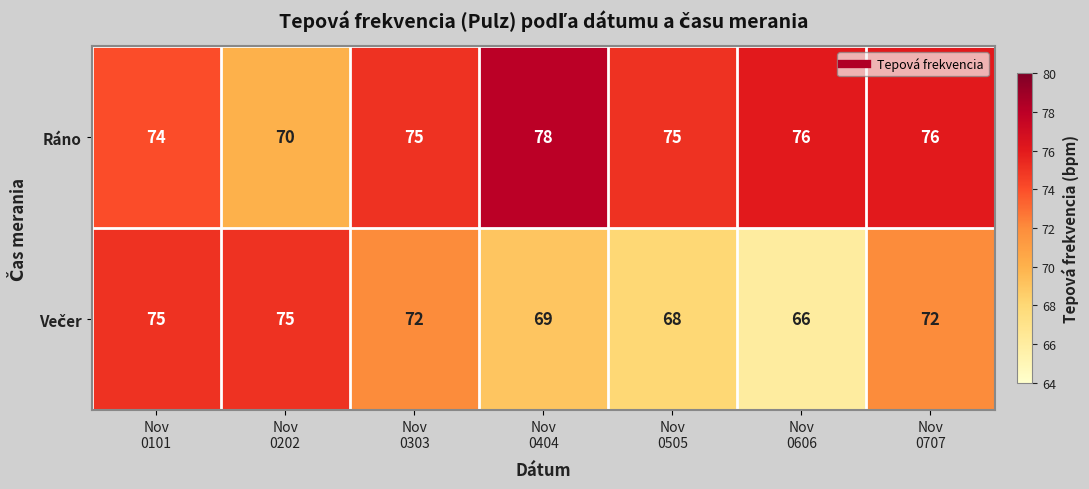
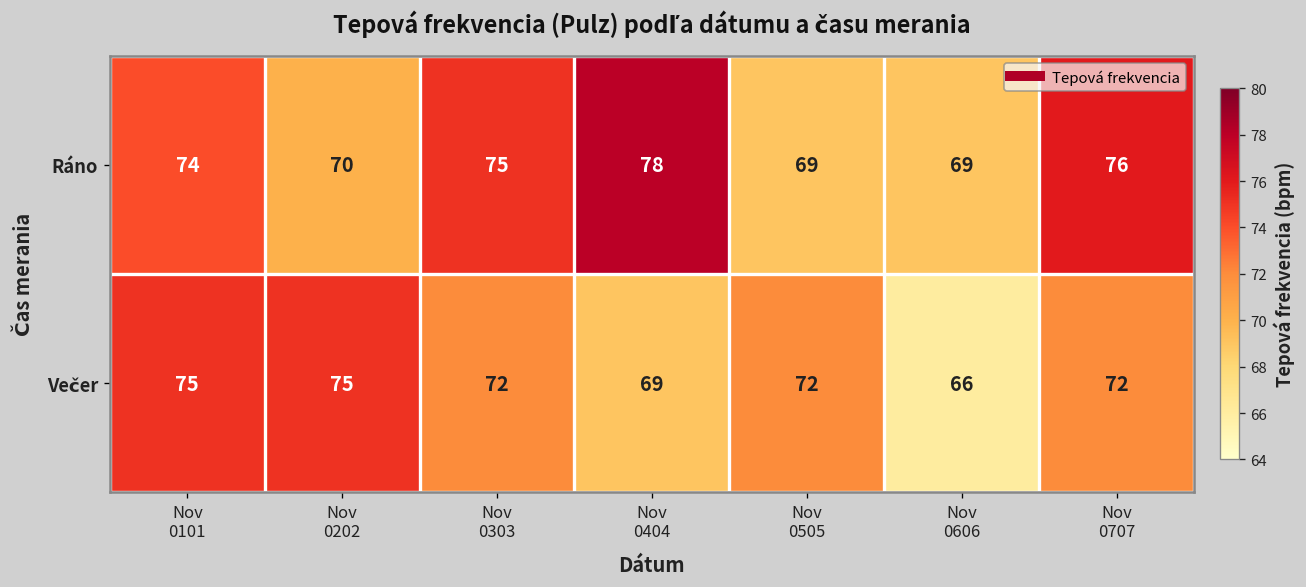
Ráno, Nov 0505: 75 -> 69
Ráno, Nov 0606: 76 -> 69
Večer, Nov 0505: 68 -> 72
